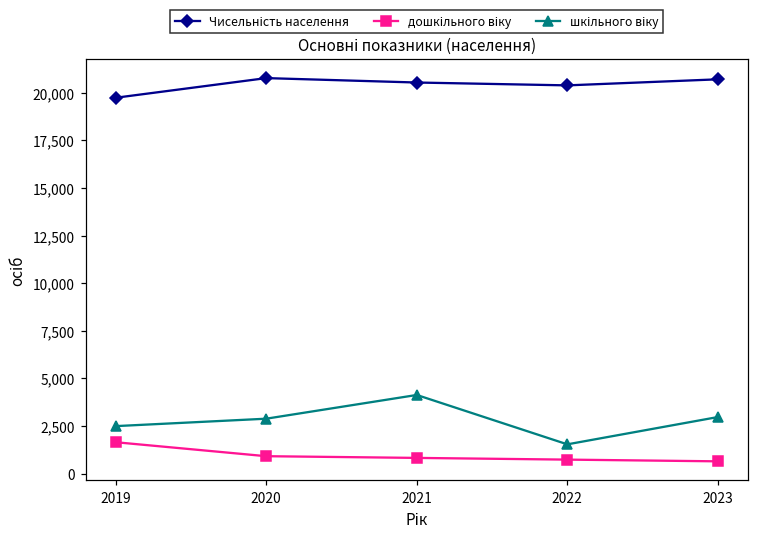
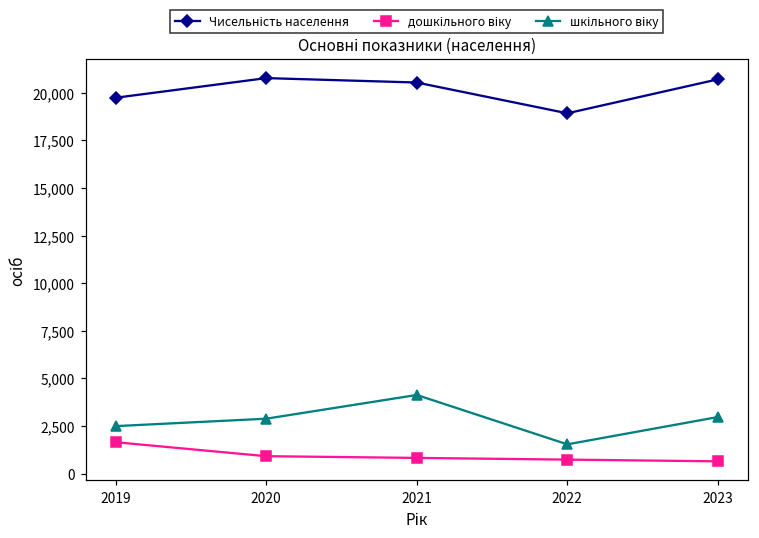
Чисельність населення, 2022: 20,400 -> 18,900
